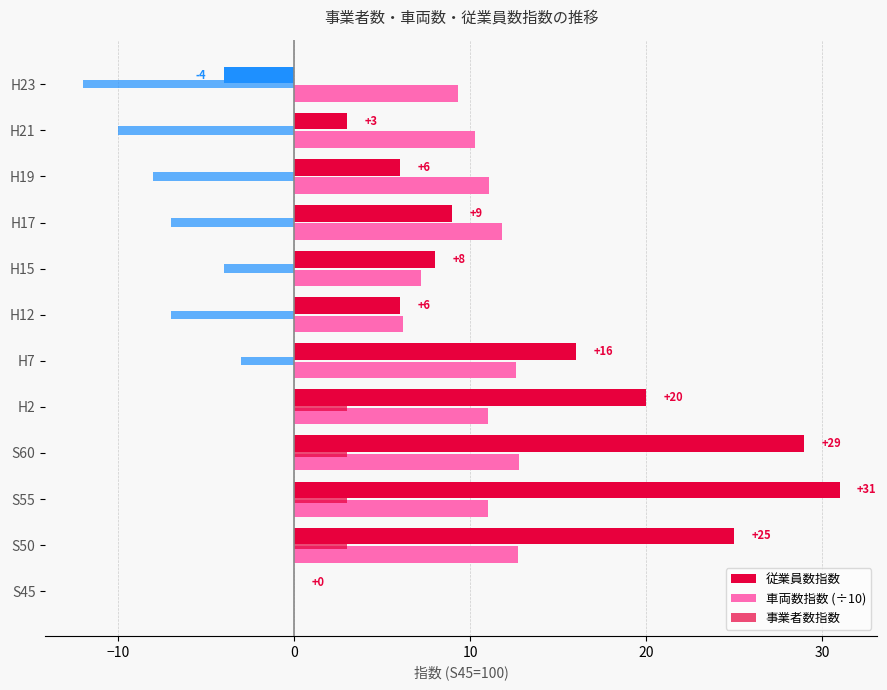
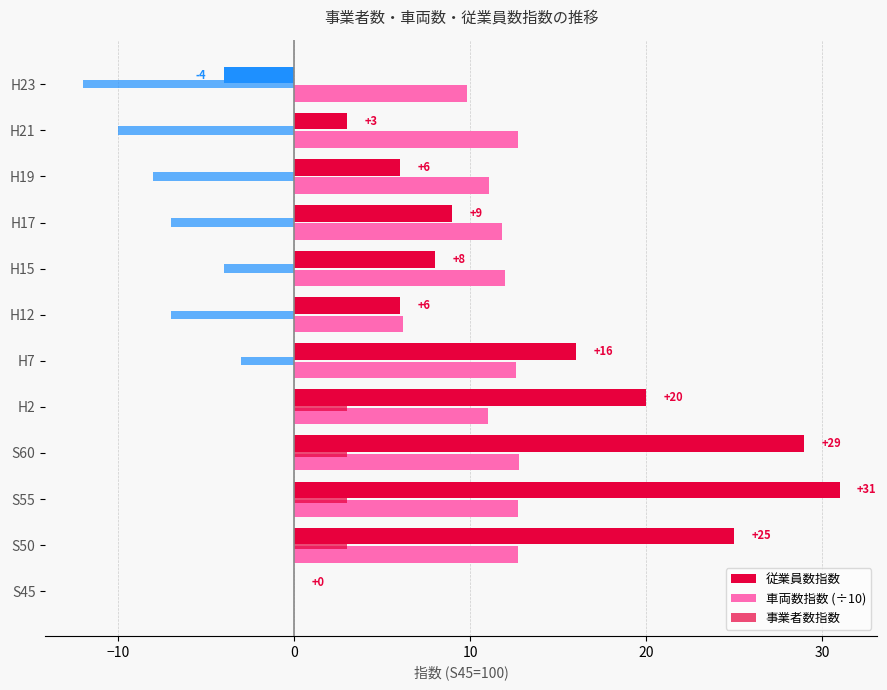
車両数指数 (÷10), H23: 9.3 -> 9.8
車両数指数 (÷10), H21: 10.3 -> 12.7
車両数指数 (÷10), H15: 7.2 -> 12.0
車両数指数 (÷10), S55: 11.0 -> 12.7
